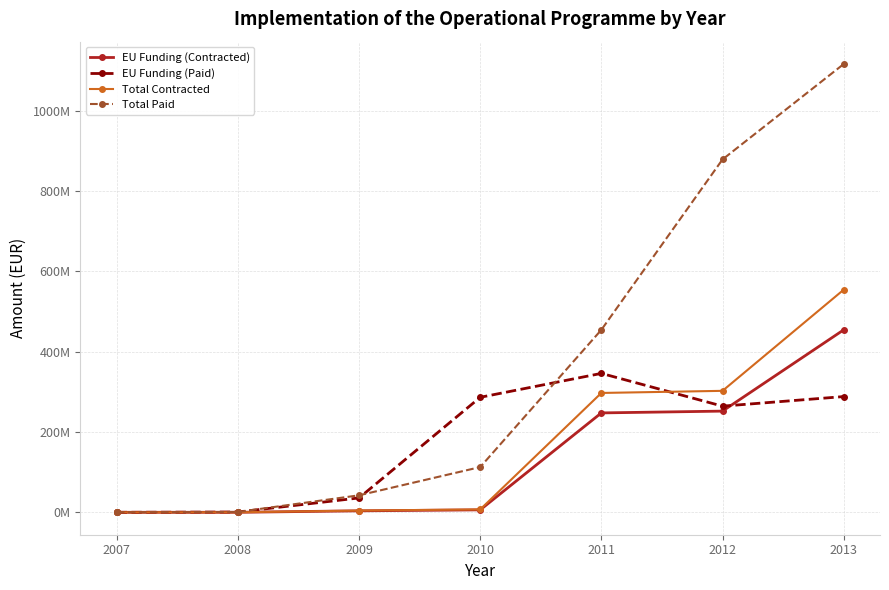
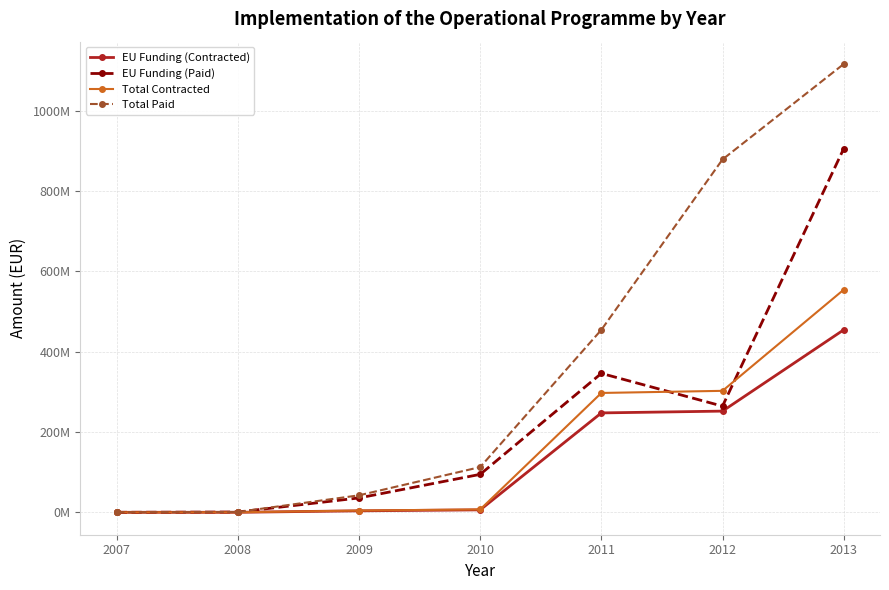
EU Funding (Paid), 2010: 290000000 -> 90000000
EU Funding (Paid), 2013: 290000000 -> 900000000
